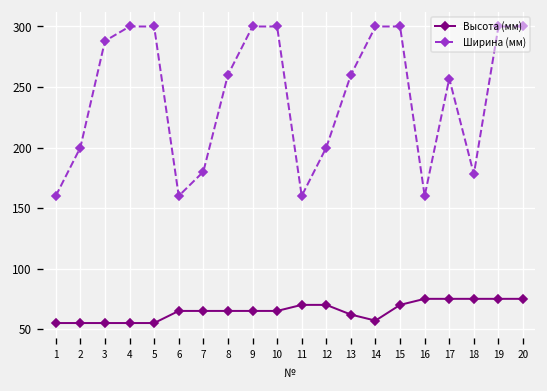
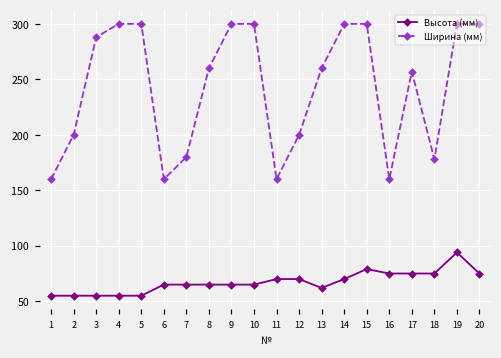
Высота (мм), 14: 57 -> 70
Высота (мм), 15: 70 -> 79
Высота (мм), 19: 75 -> 94
